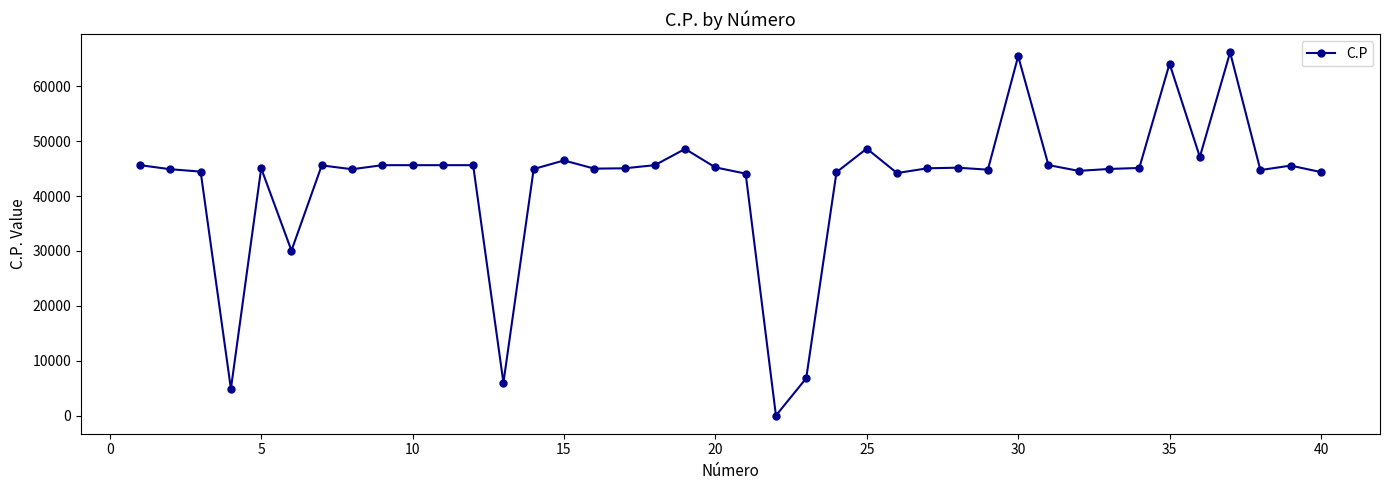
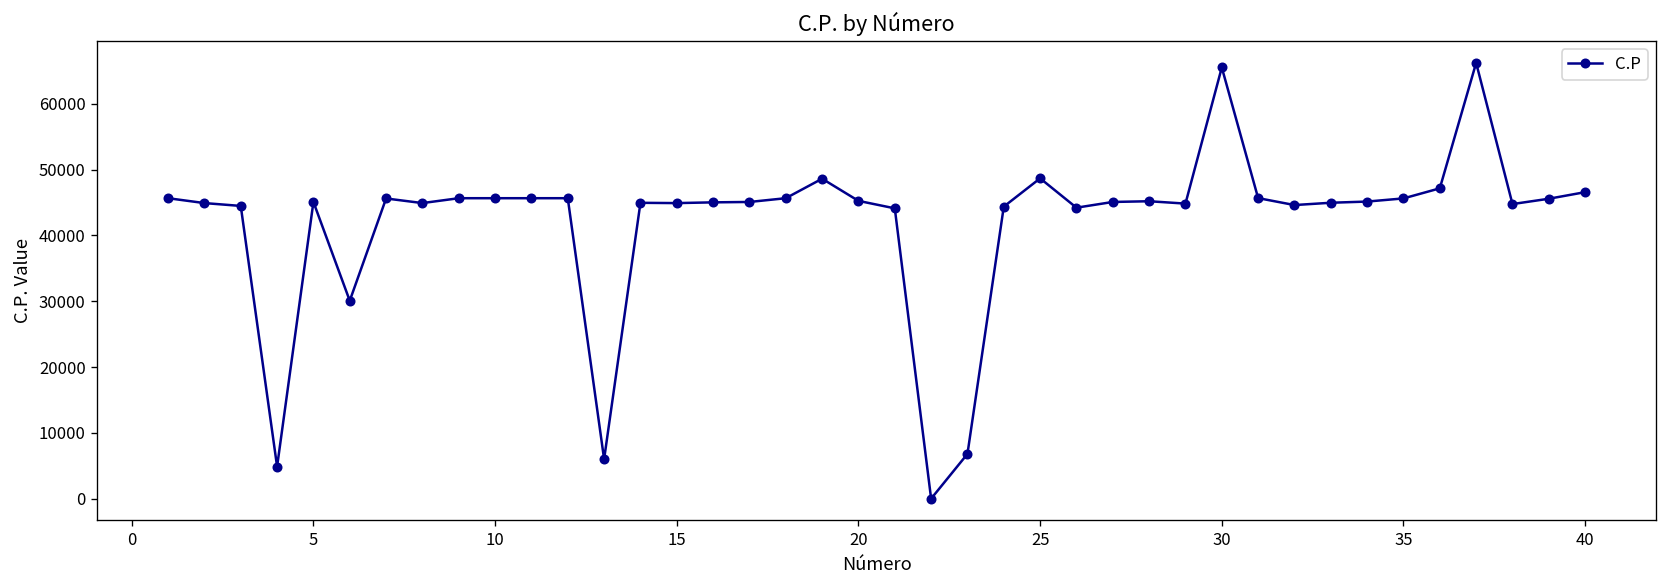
15: 47000 -> 45000
35: 64000 -> 46000
40: 44000 -> 47000
